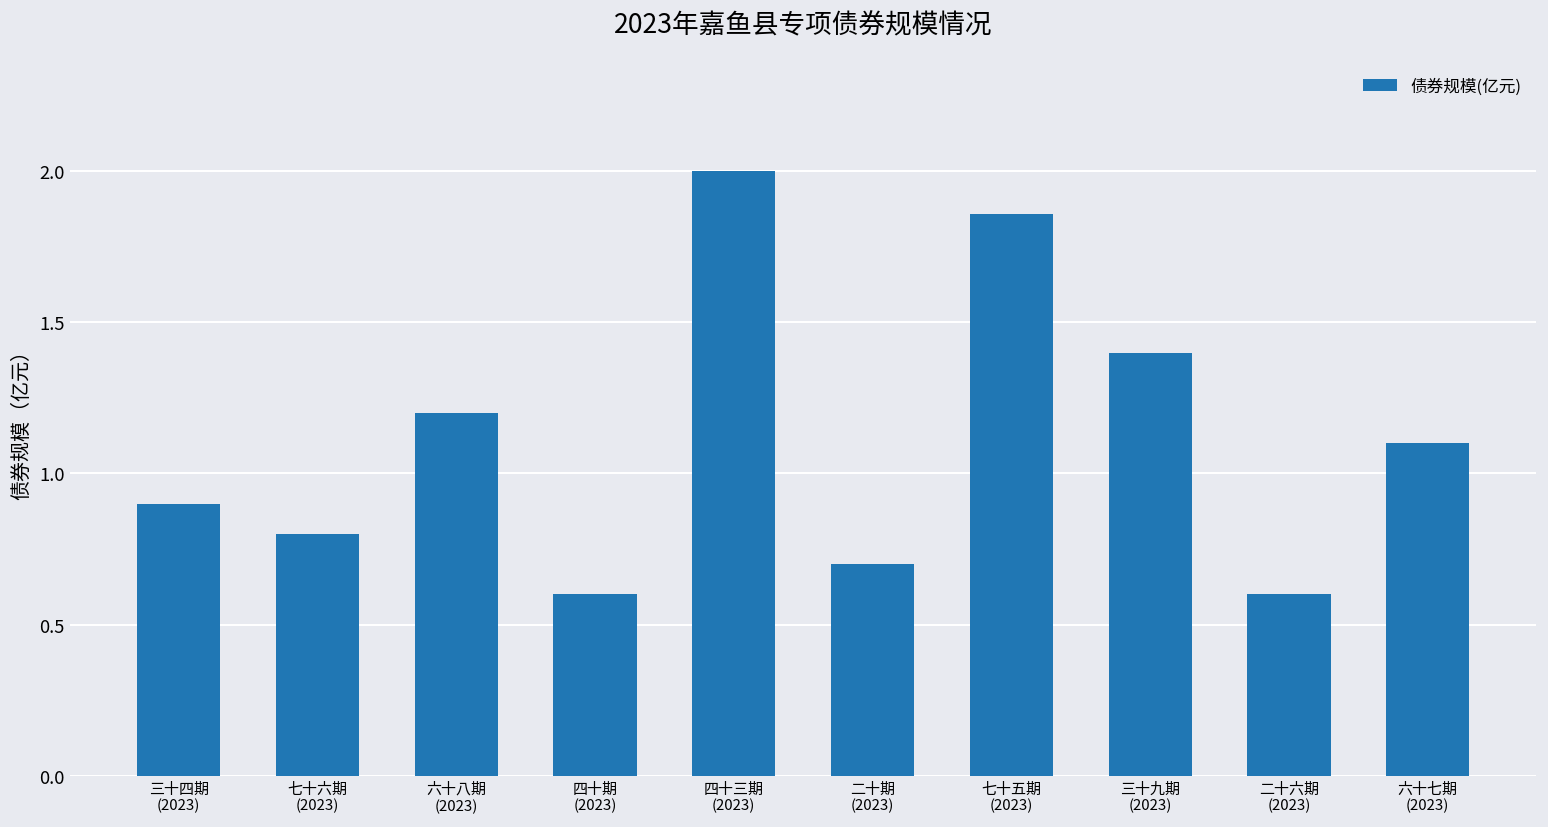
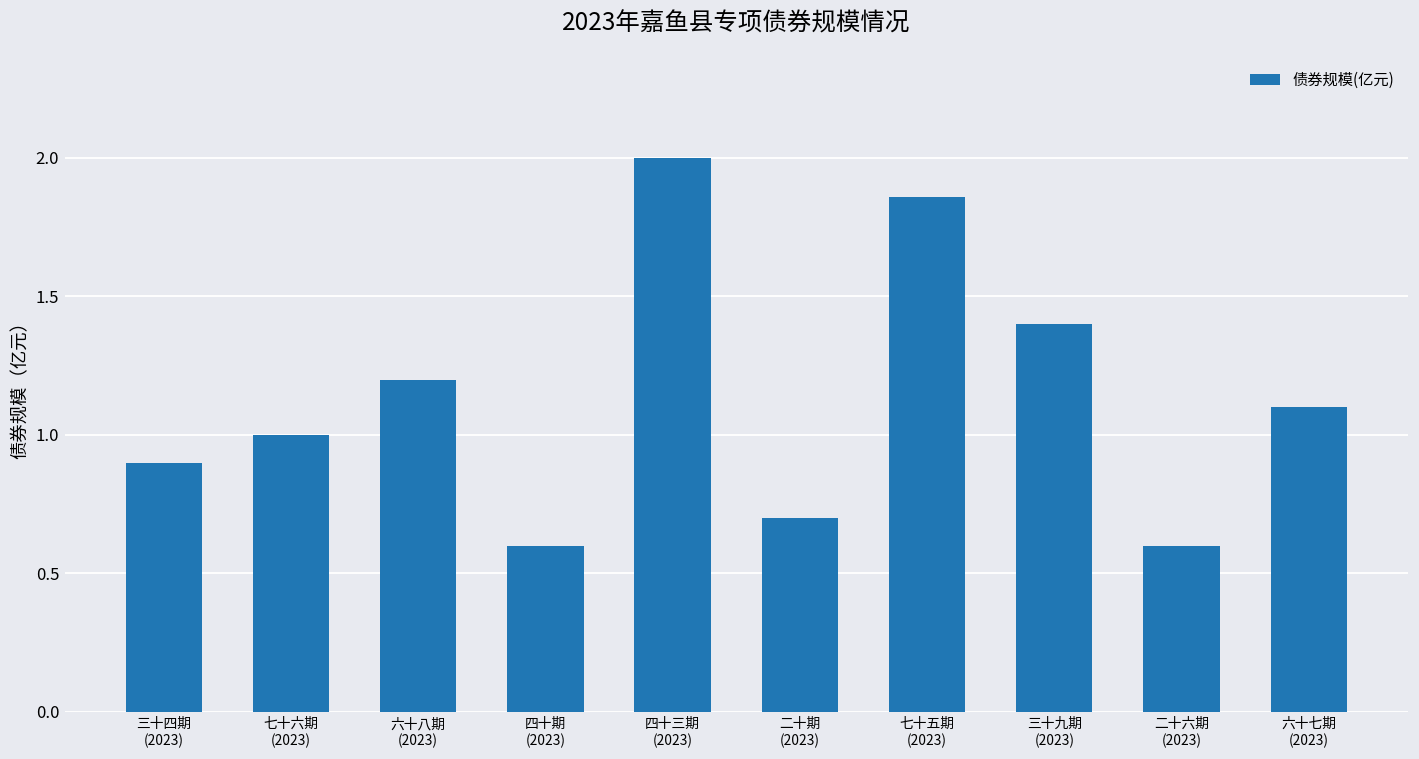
七十六期 (2023): 0.8 -> 1.0
